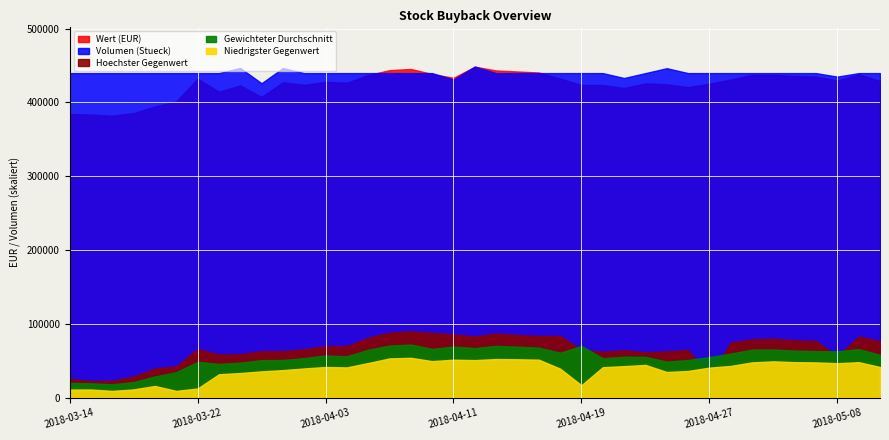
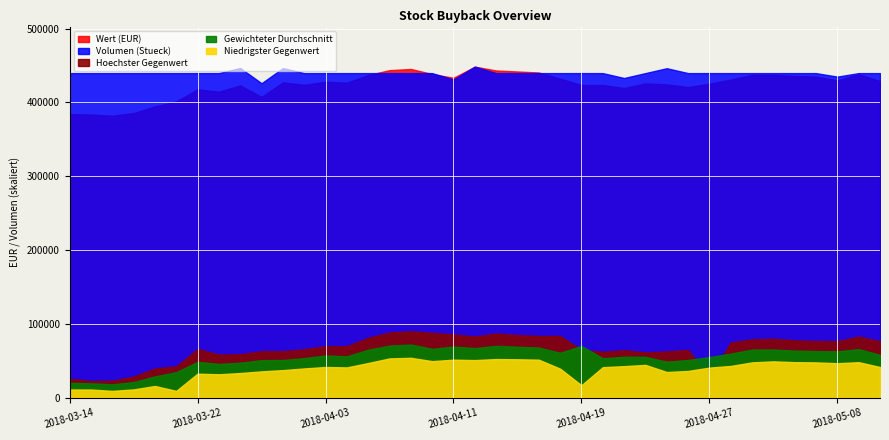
Wert (EUR), 2018-03-22: 430000 -> 420000
Niedrigster Gegenwert, 2018-03-22: 10000 -> 30000
Hoechster Gegenwert, 2018-05-08: 60000 -> 80000
